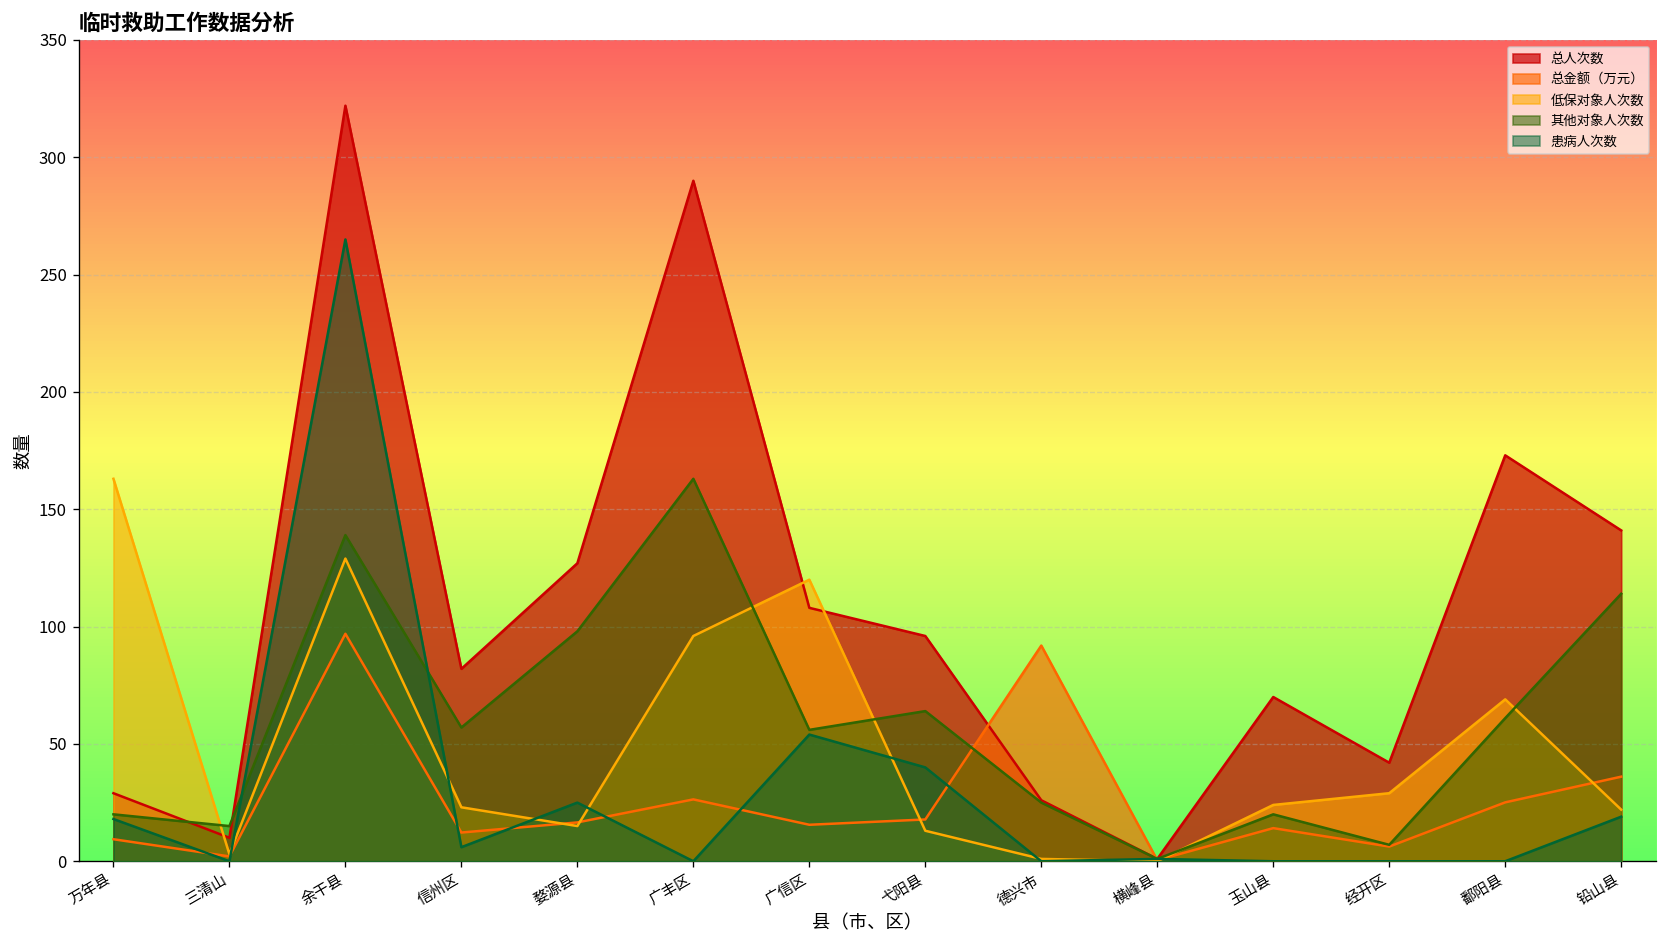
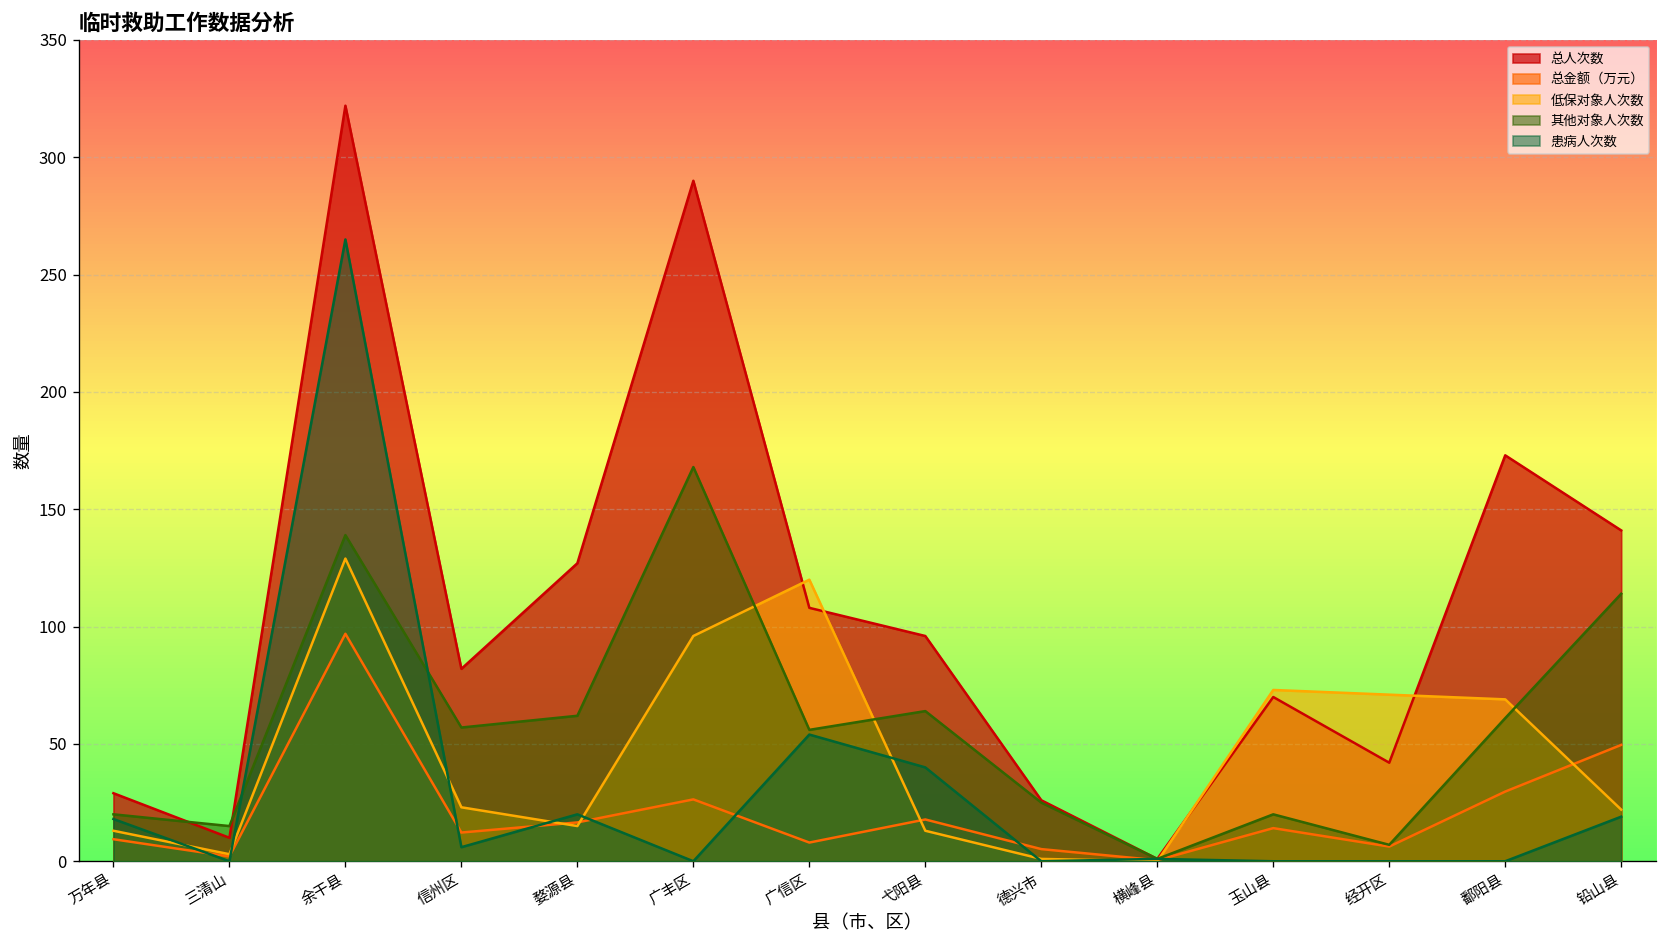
低保对象人次数, 万年县: 163 -> 13
其他对象人次数, 婺源县: 98 -> 62
患病人次数, 婺源县: 25 -> 20
其他对象人次数, 广丰区: 163 -> 168
总金额（万元）, 广信区: 16 -> 8
总金额（万元）, 德兴市: 92 -> 5
低保对象人次数, 玉山县: 24 -> 73
低保对象人次数, 经开区: 29 -> 71
总金额（万元）, 鄱阳县: 25 -> 30
总金额（万元）, 铅山县: 36 -> 50
